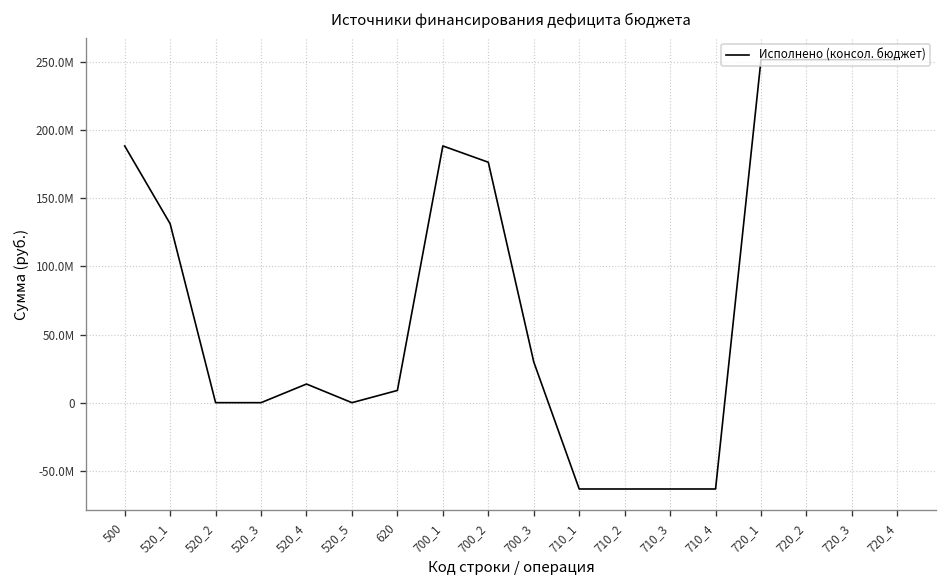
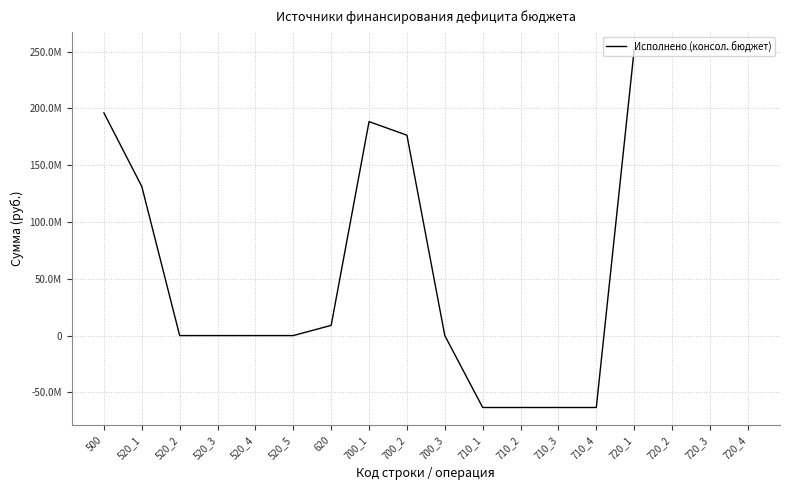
500: 188000000 -> 196000000
520_4: 14000000 -> 0
700_3: 30000000 -> 0
